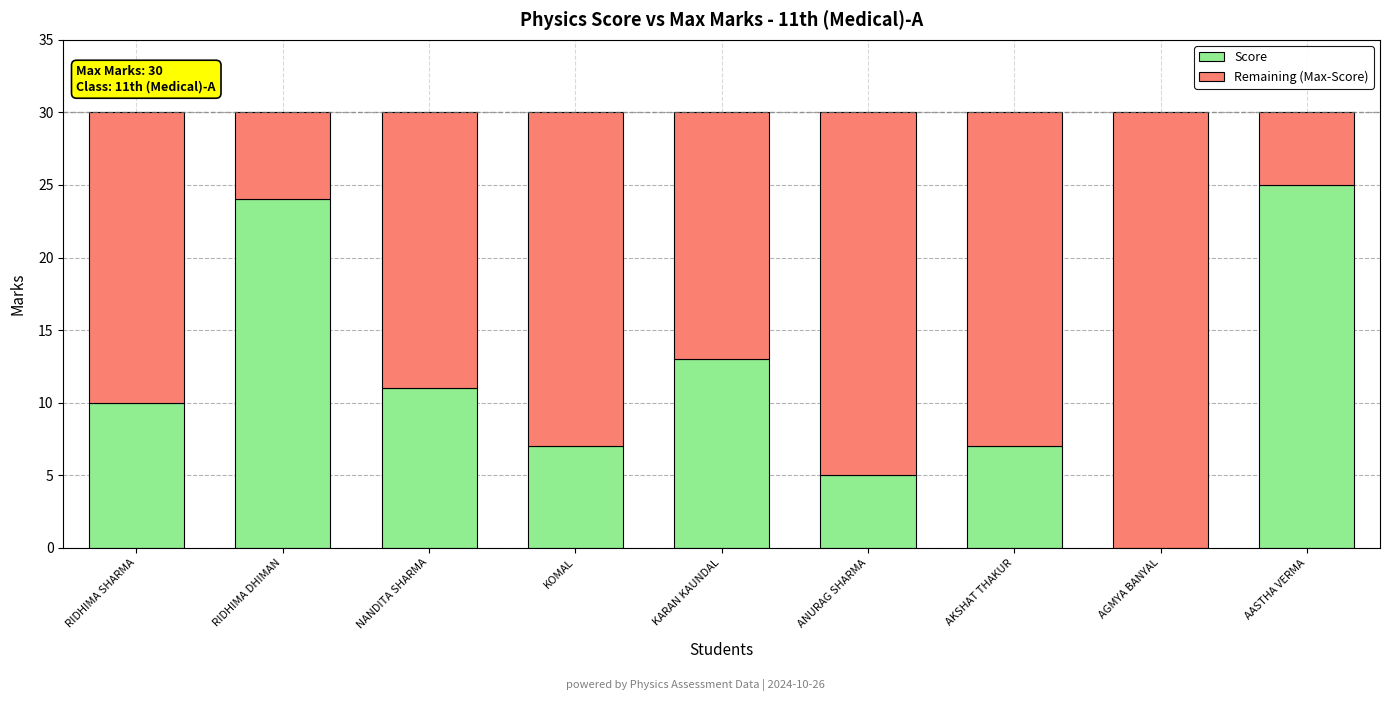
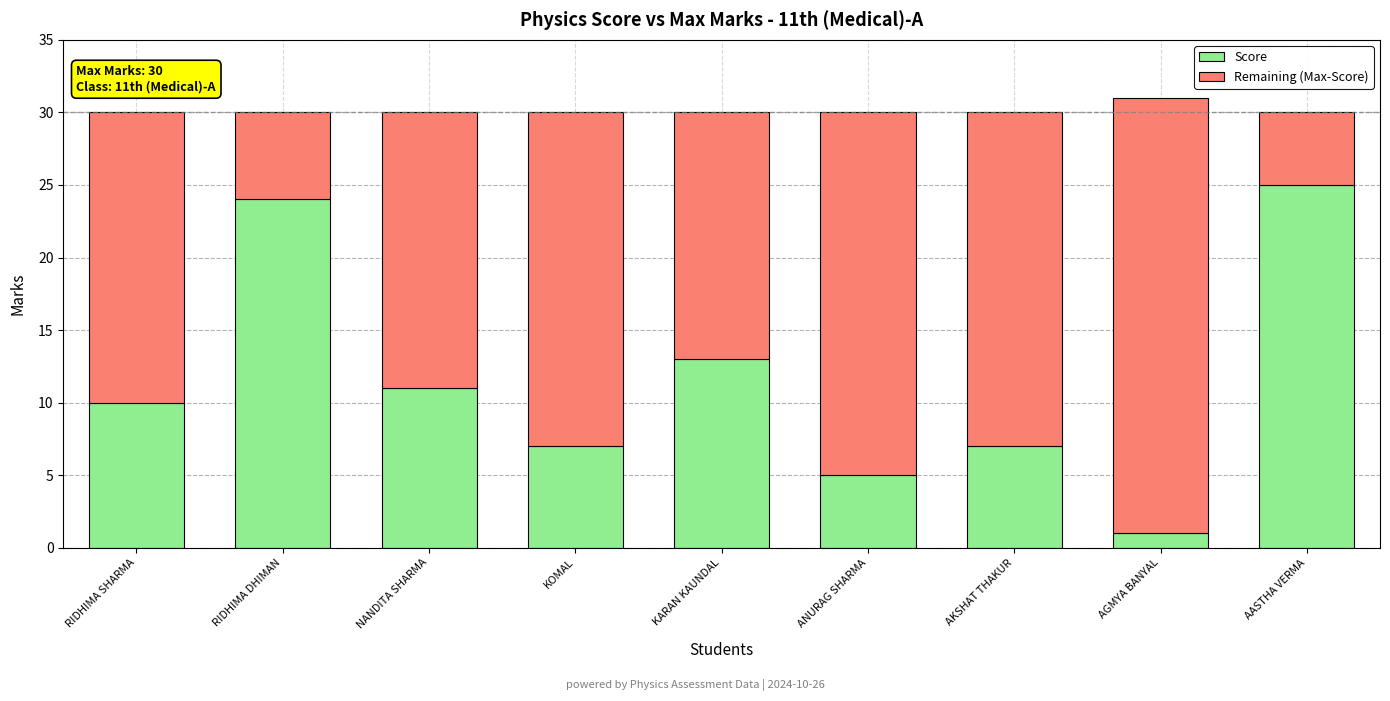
Score, AGMYA BANYAL: 0 -> 1
